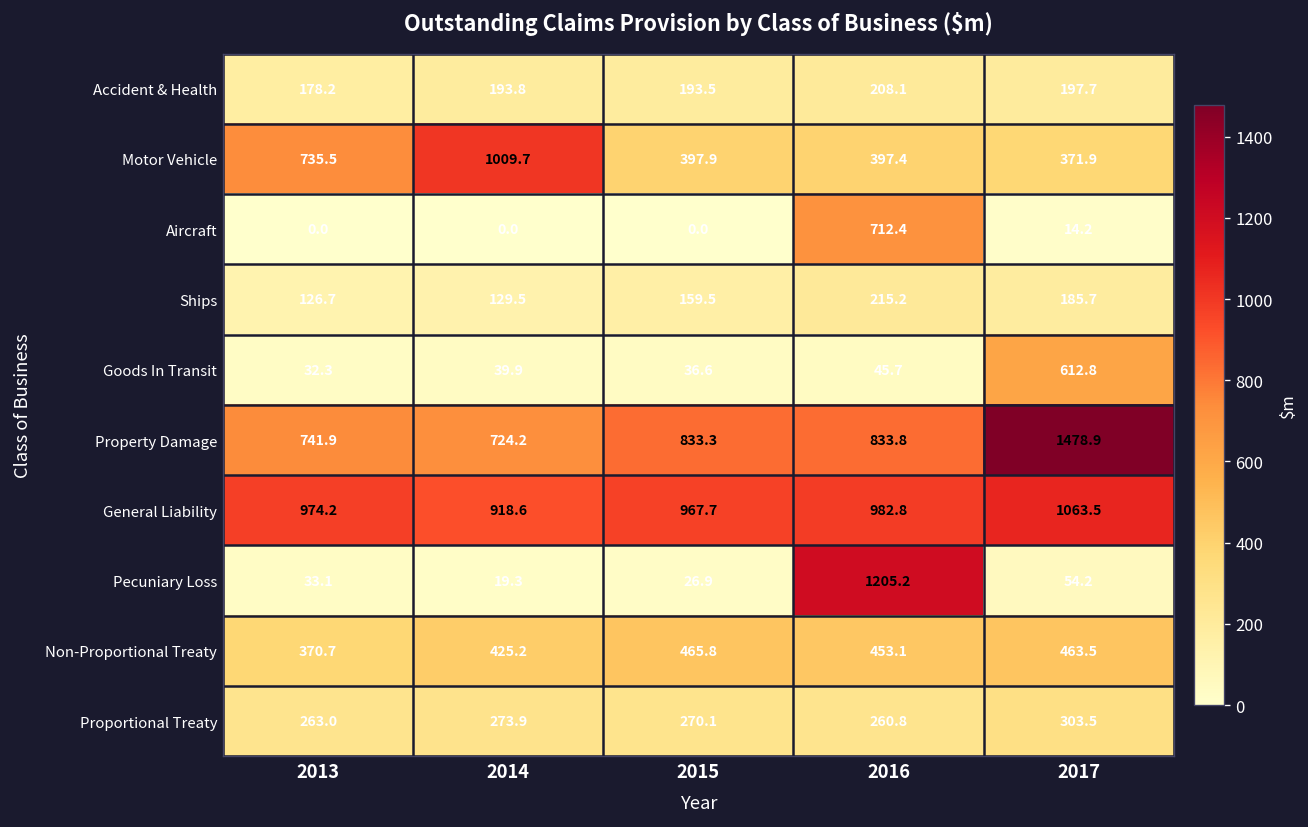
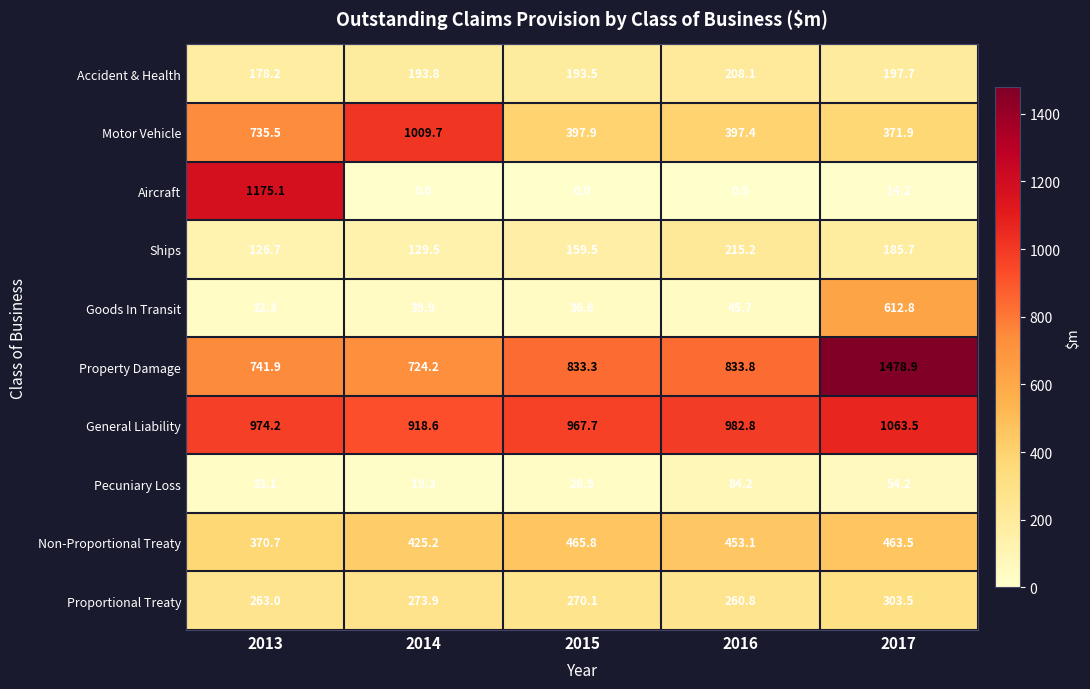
Aircraft, 2013: 0.0 -> 1175.1
Aircraft, 2016: 712.4 -> 0.5
Pecuniary Loss, 2016: 1205.2 -> 84.2
